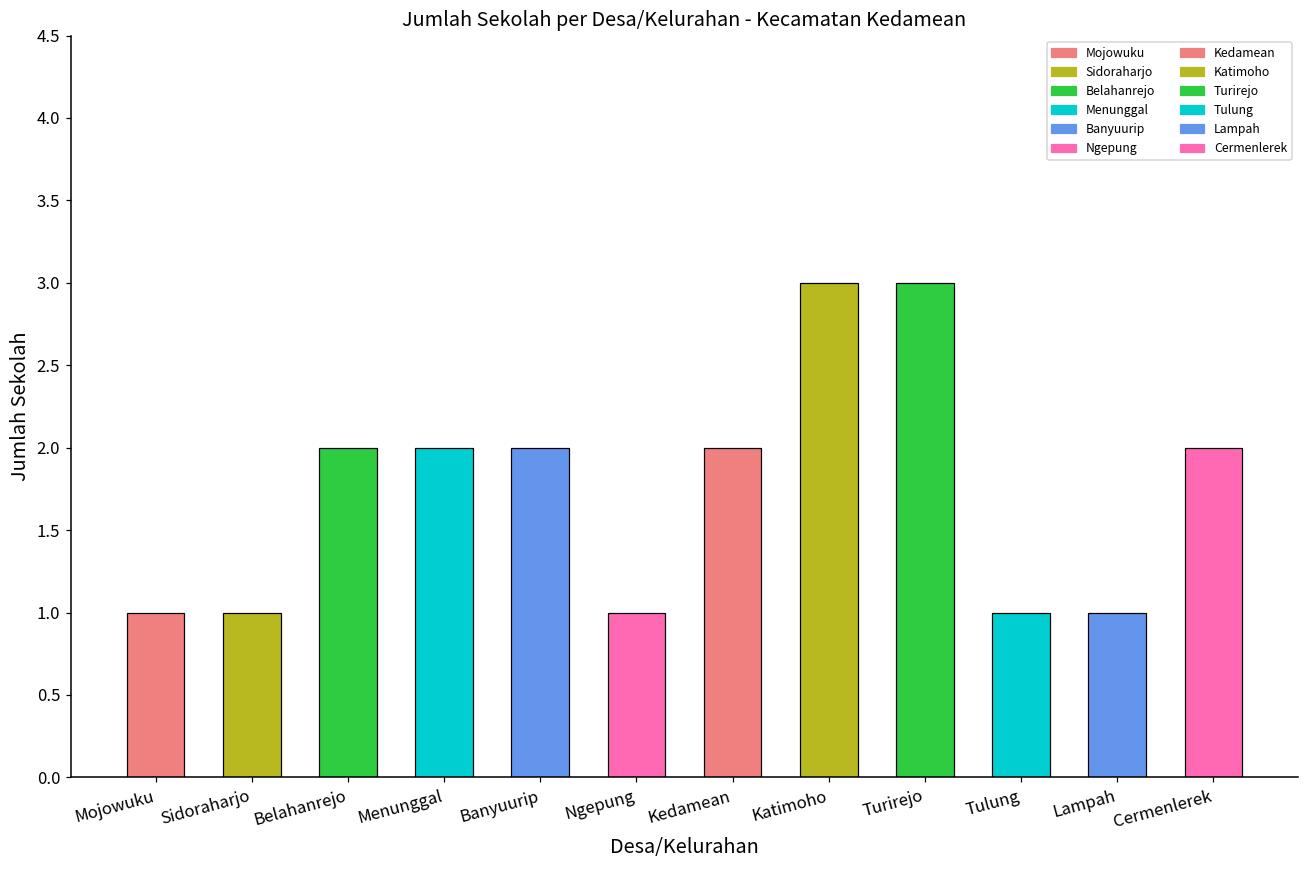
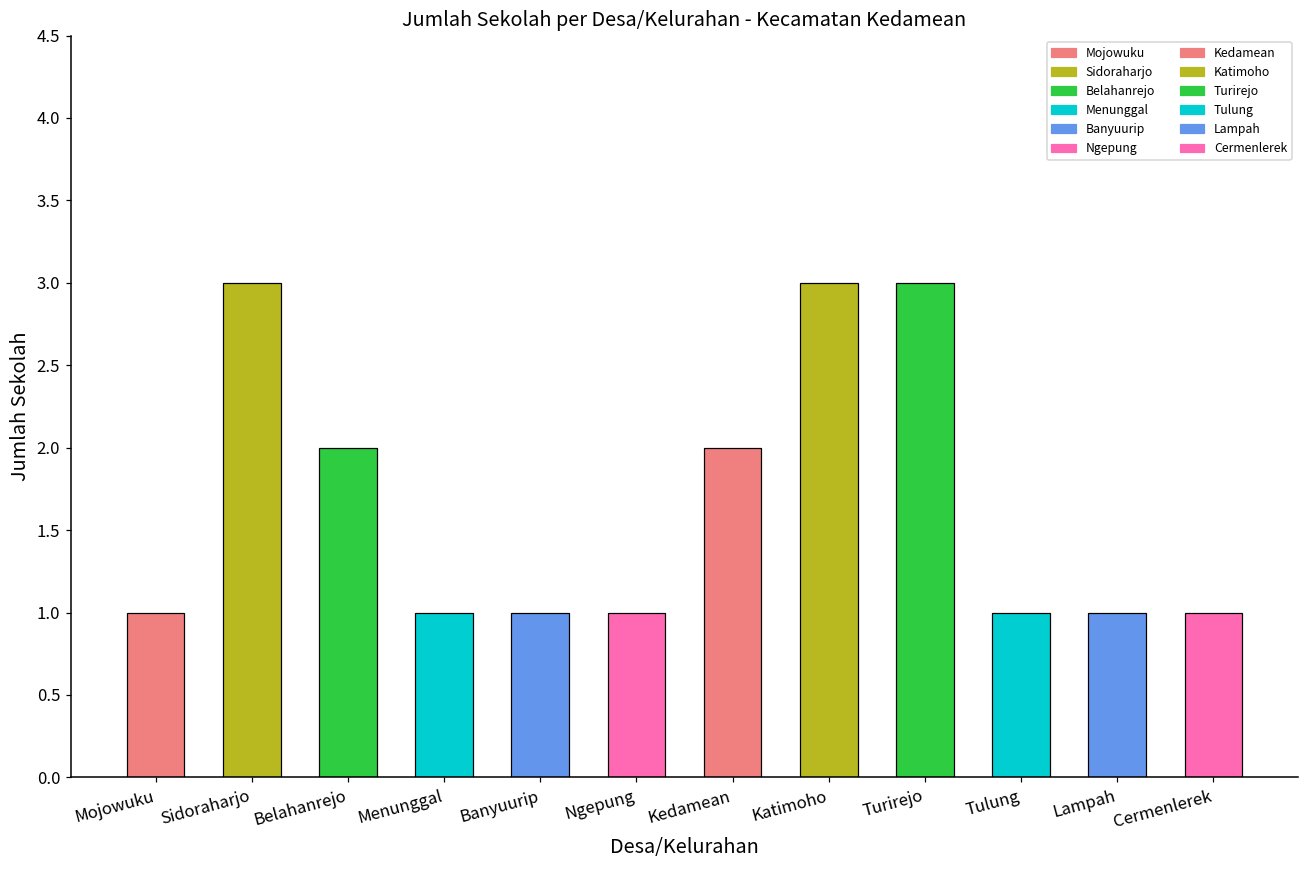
Sidoraharjo: 1 -> 3
Menunggal: 2 -> 1
Banyuurip: 2 -> 1
Cermenlerek: 2 -> 1
